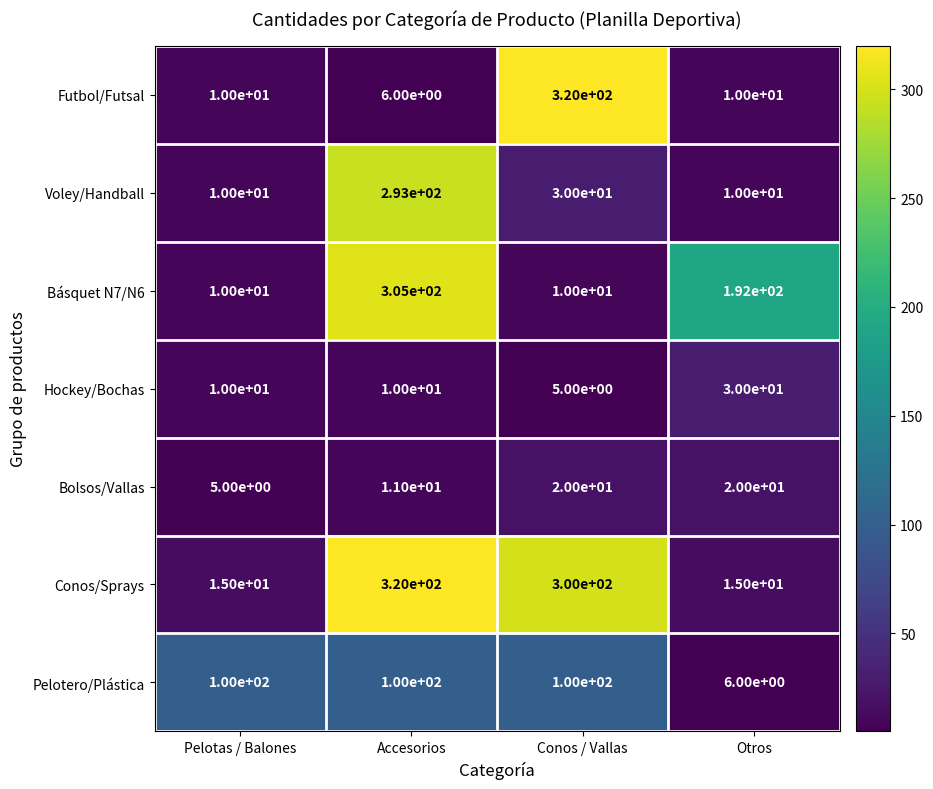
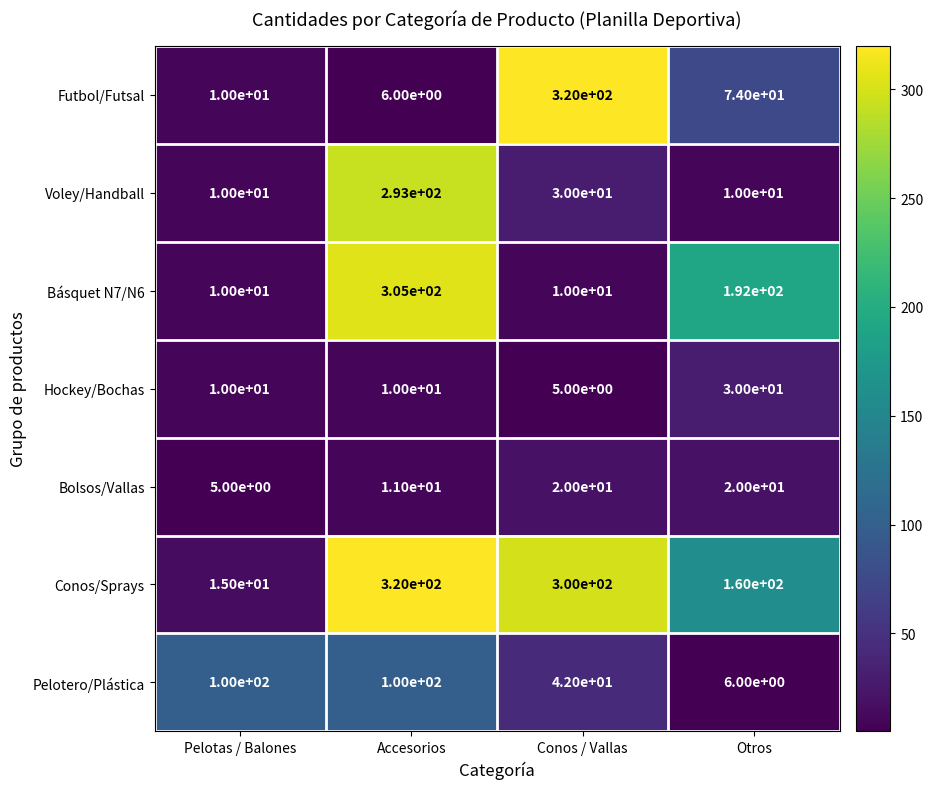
Futbol/Futsal, Otros: 1.00e+01 -> 7.40e+01
Conos/Sprays, Otros: 1.50e+01 -> 1.60e+02
Pelotero/Plástica, Conos / Vallas: 1.00e+02 -> 4.20e+01
